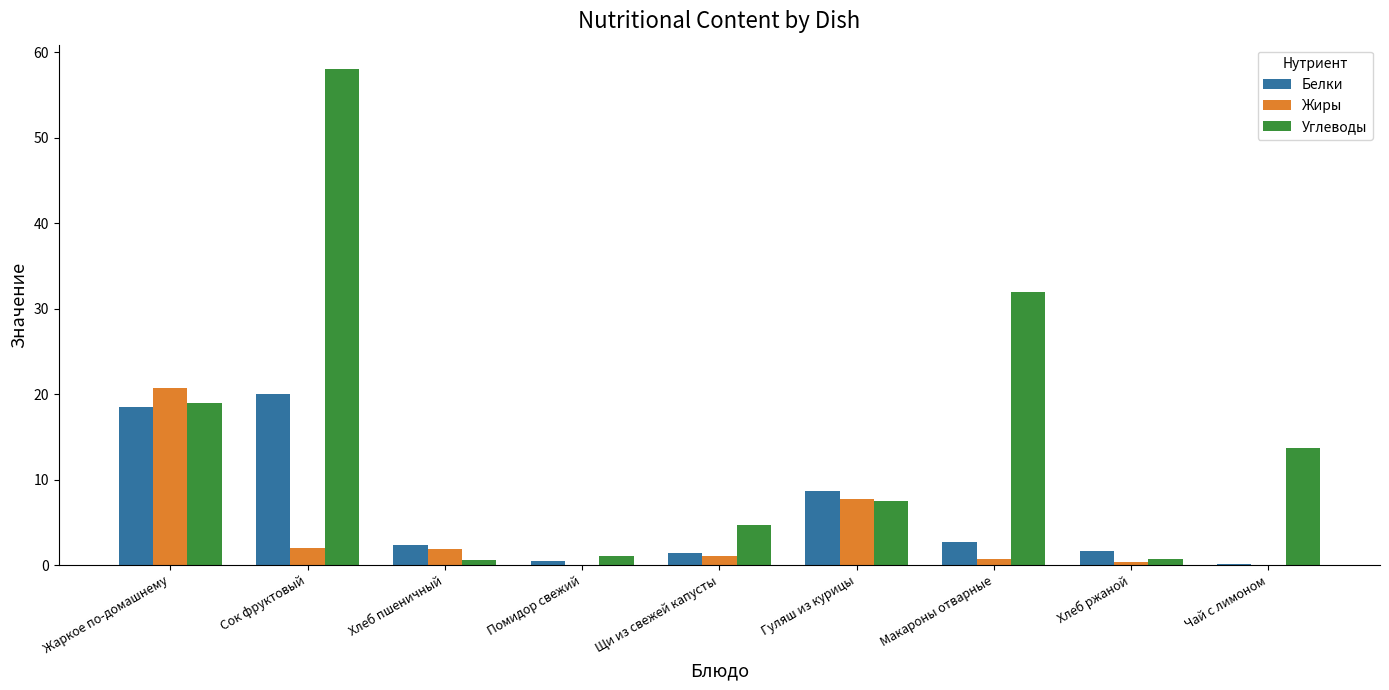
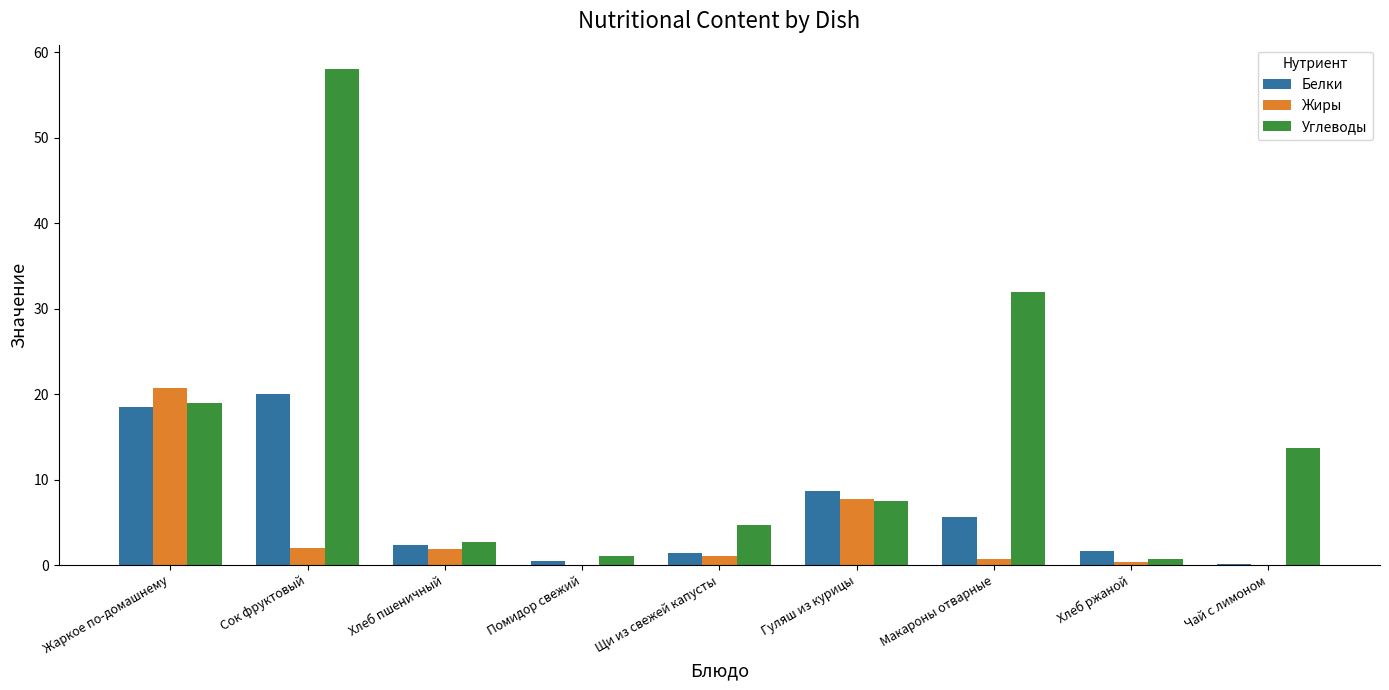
Углеводы, Хлеб пшеничный: 1 -> 3
Белки, Макароны отварные: 3 -> 6
